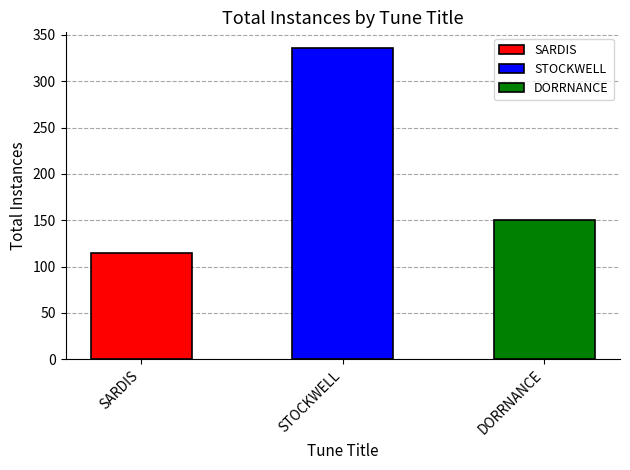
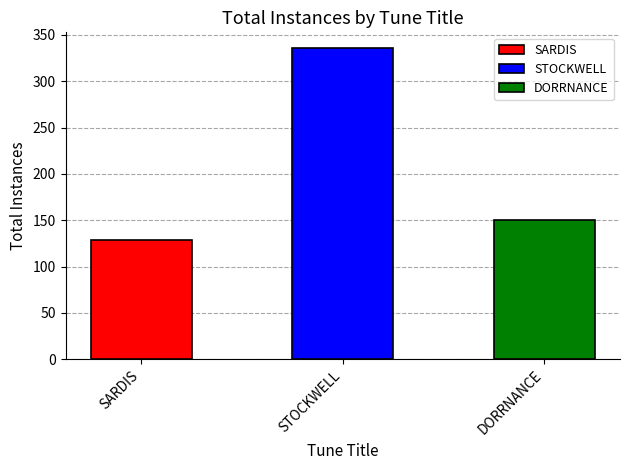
SARDIS: 120 -> 130
